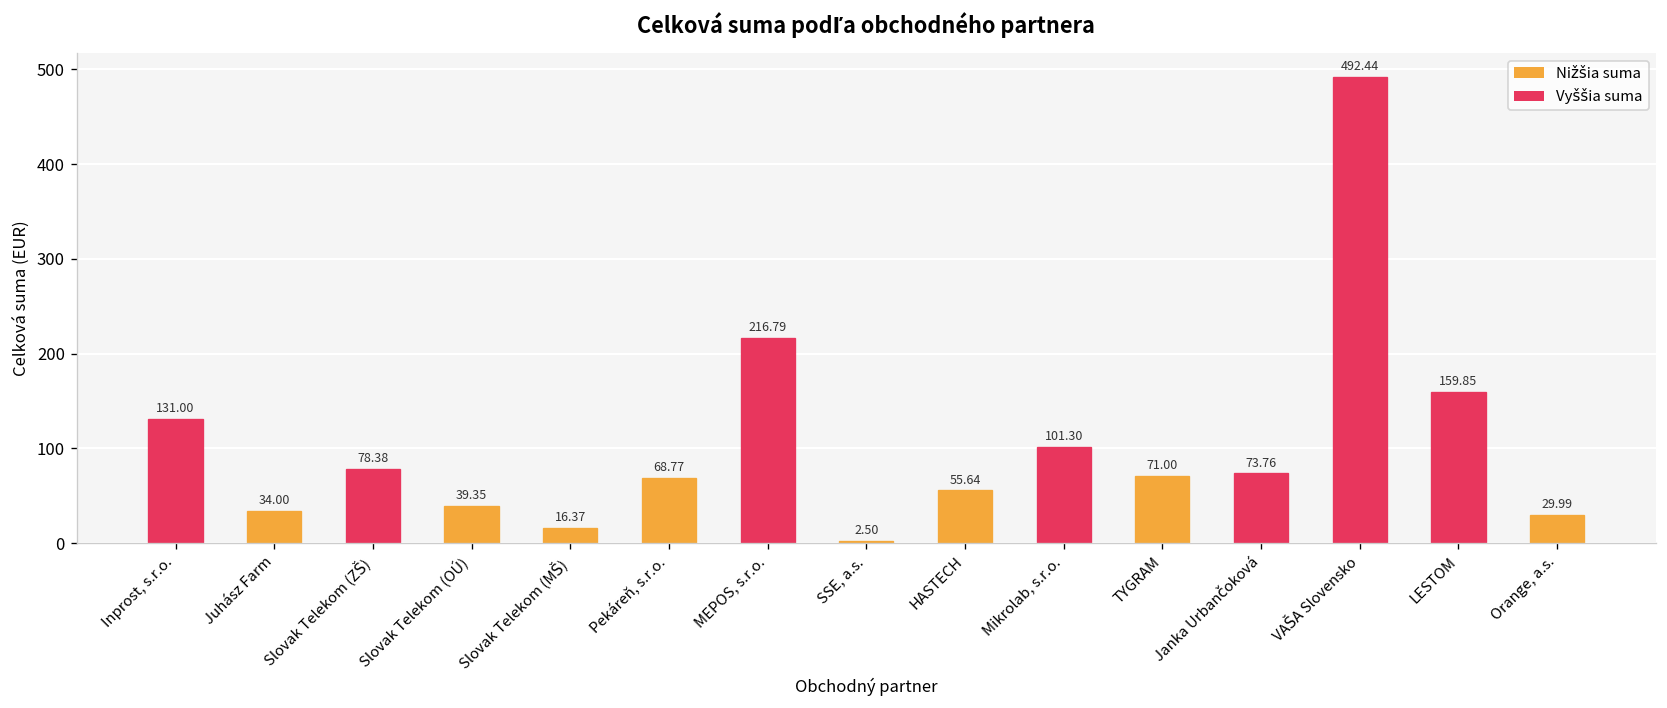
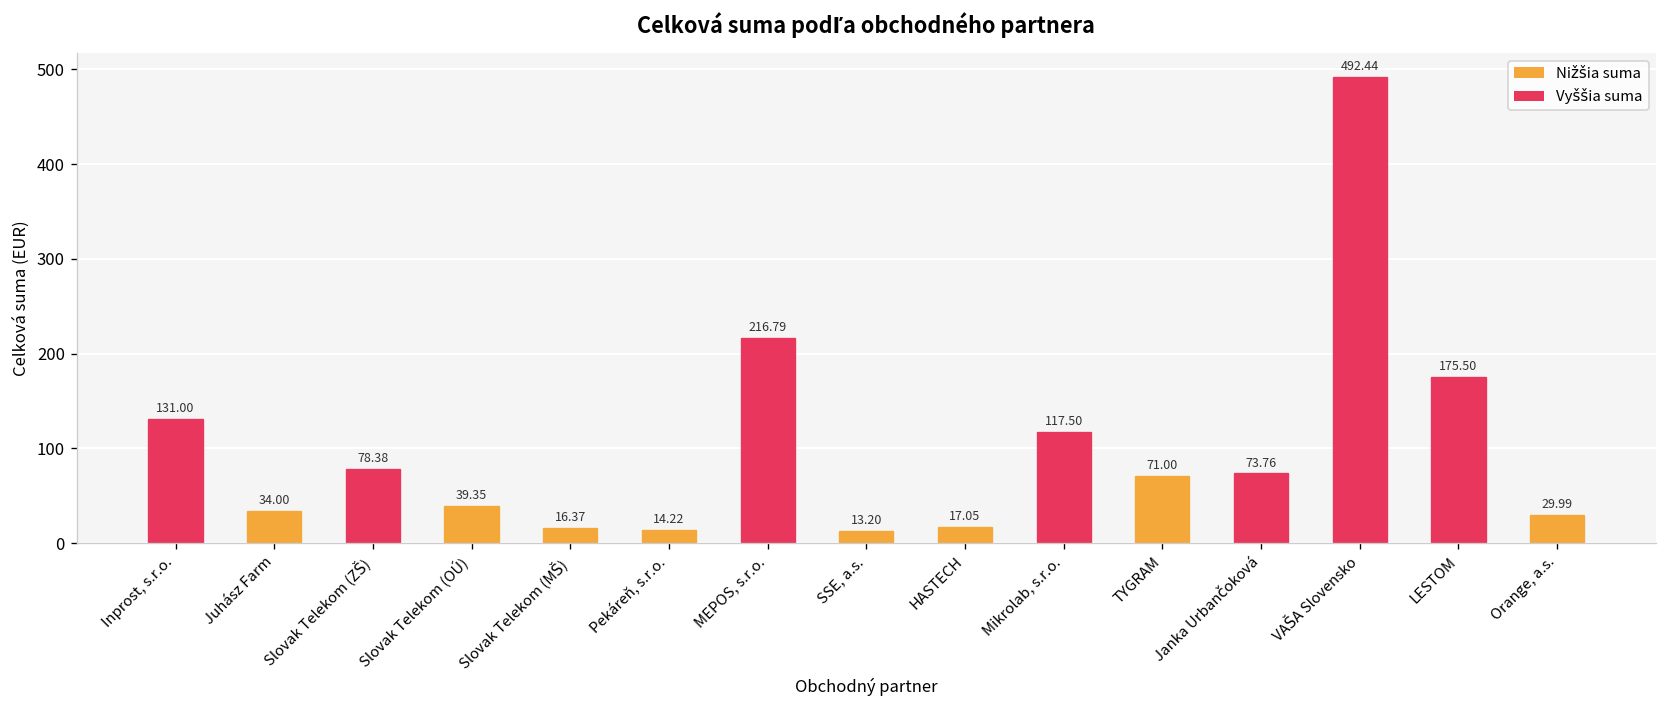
Pekáreň, s.r.o.: 68.77 -> 14.22
SSE, a.s.: 2.50 -> 13.20
HASTECH: 55.64 -> 17.05
Mikrolab, s.r.o.: 101.30 -> 117.50
LESTOM: 159.85 -> 175.50
